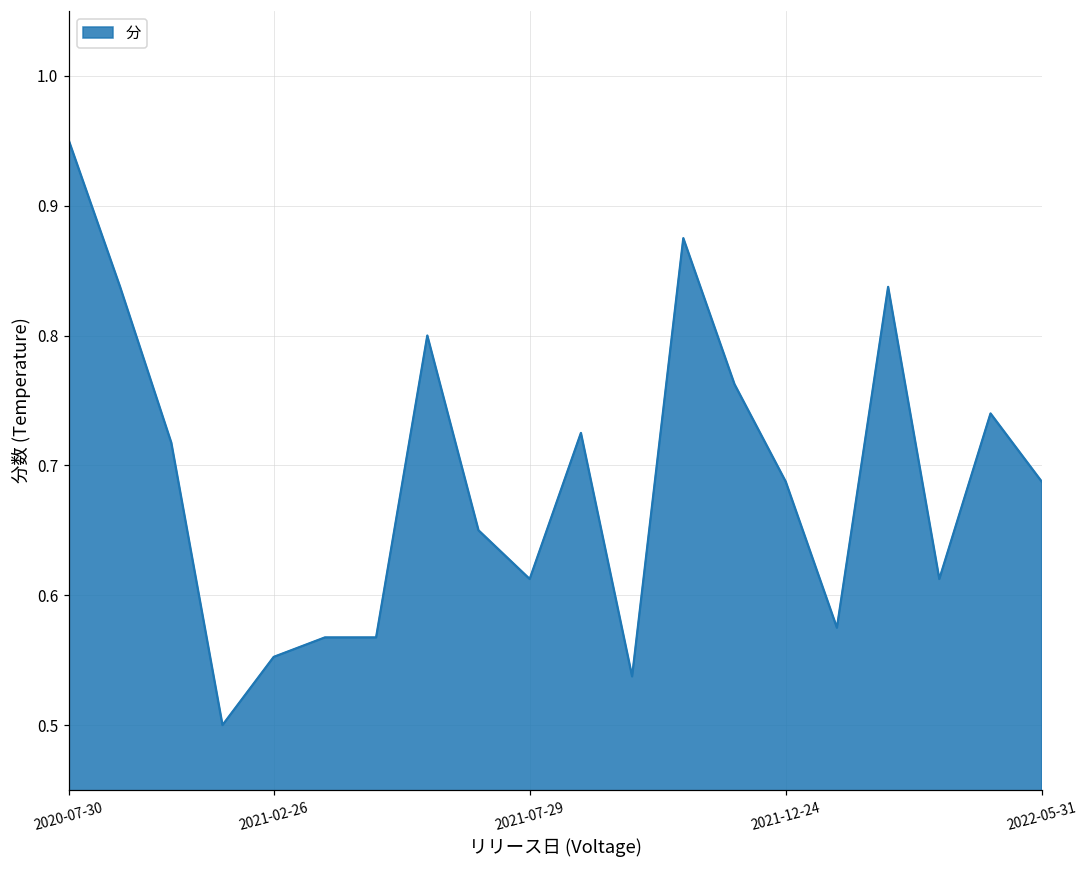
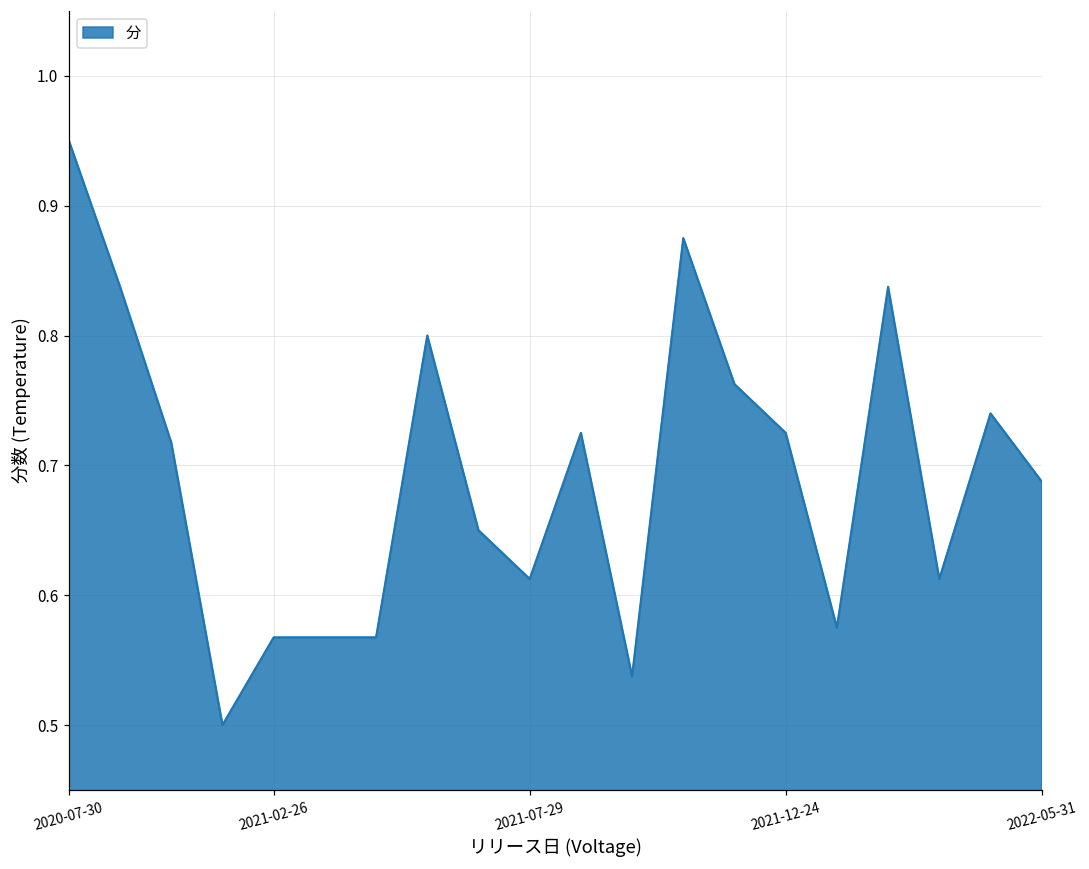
2021-02-26: 0.553 -> 0.568
2021-12-24: 0.688 -> 0.725
